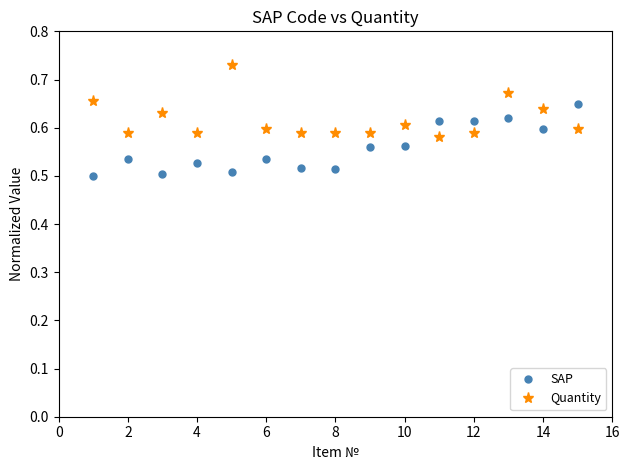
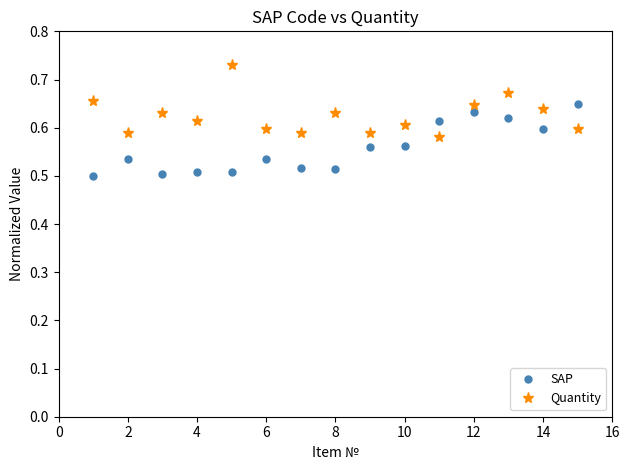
SAP, 4: 0.53 -> 0.51
Quantity, 4: 0.59 -> 0.61
Quantity, 8: 0.59 -> 0.63
SAP, 12: 0.61 -> 0.63
Quantity, 12: 0.59 -> 0.65
